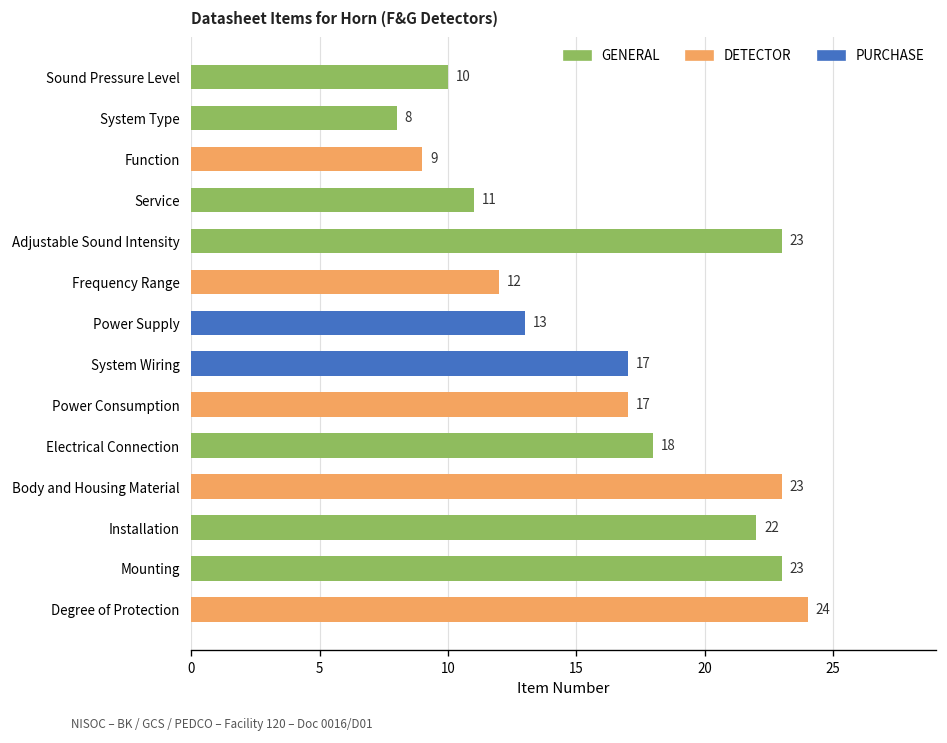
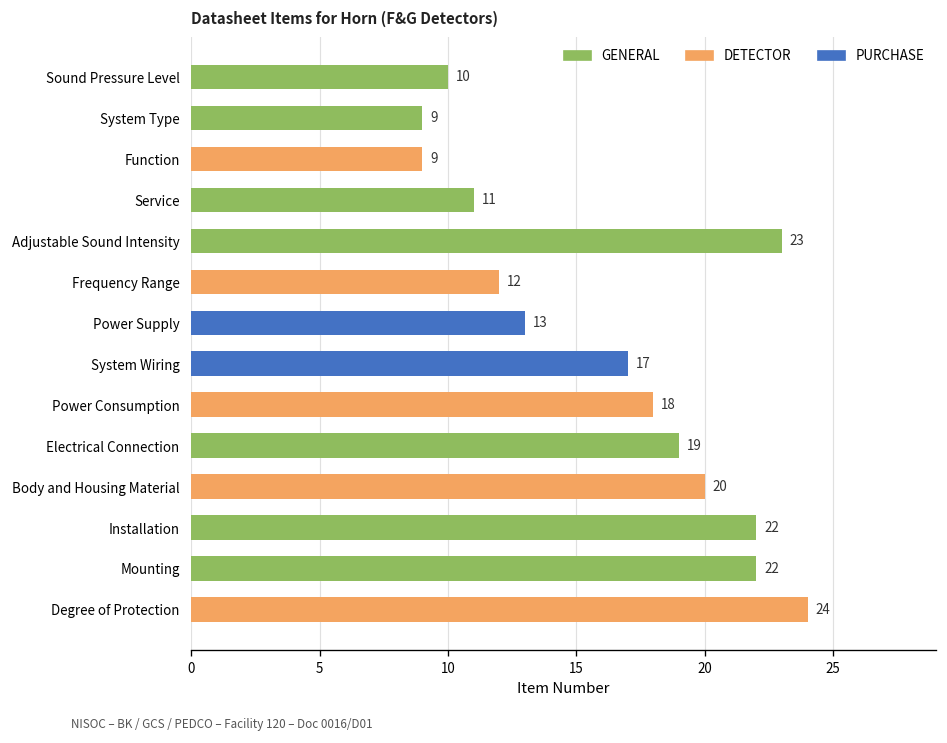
System Type: 8 -> 9
Power Consumption: 17 -> 18
Electrical Connection: 18 -> 19
Body and Housing Material: 23 -> 20
Mounting: 23 -> 22
